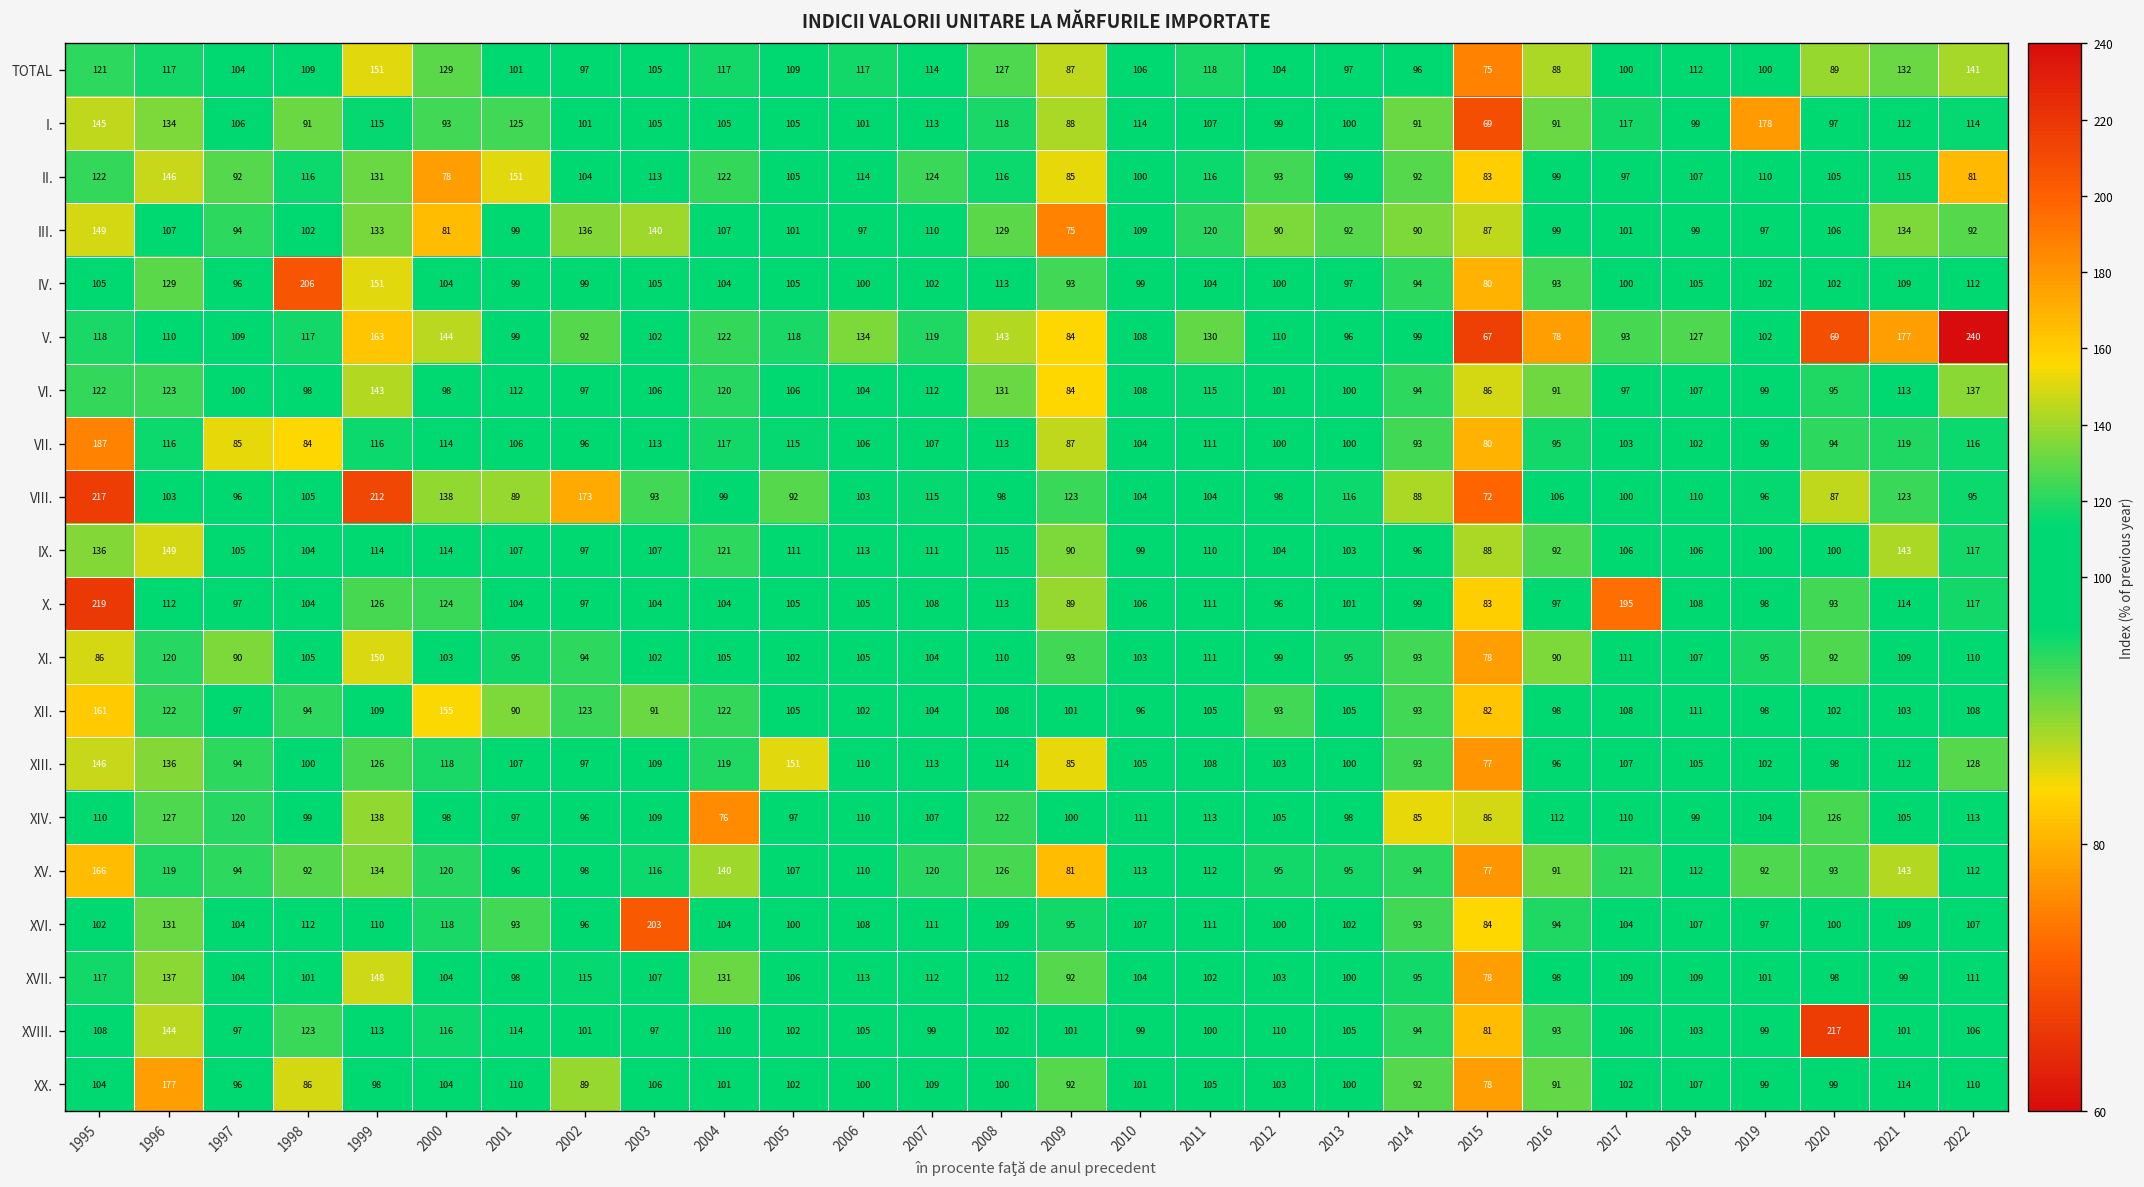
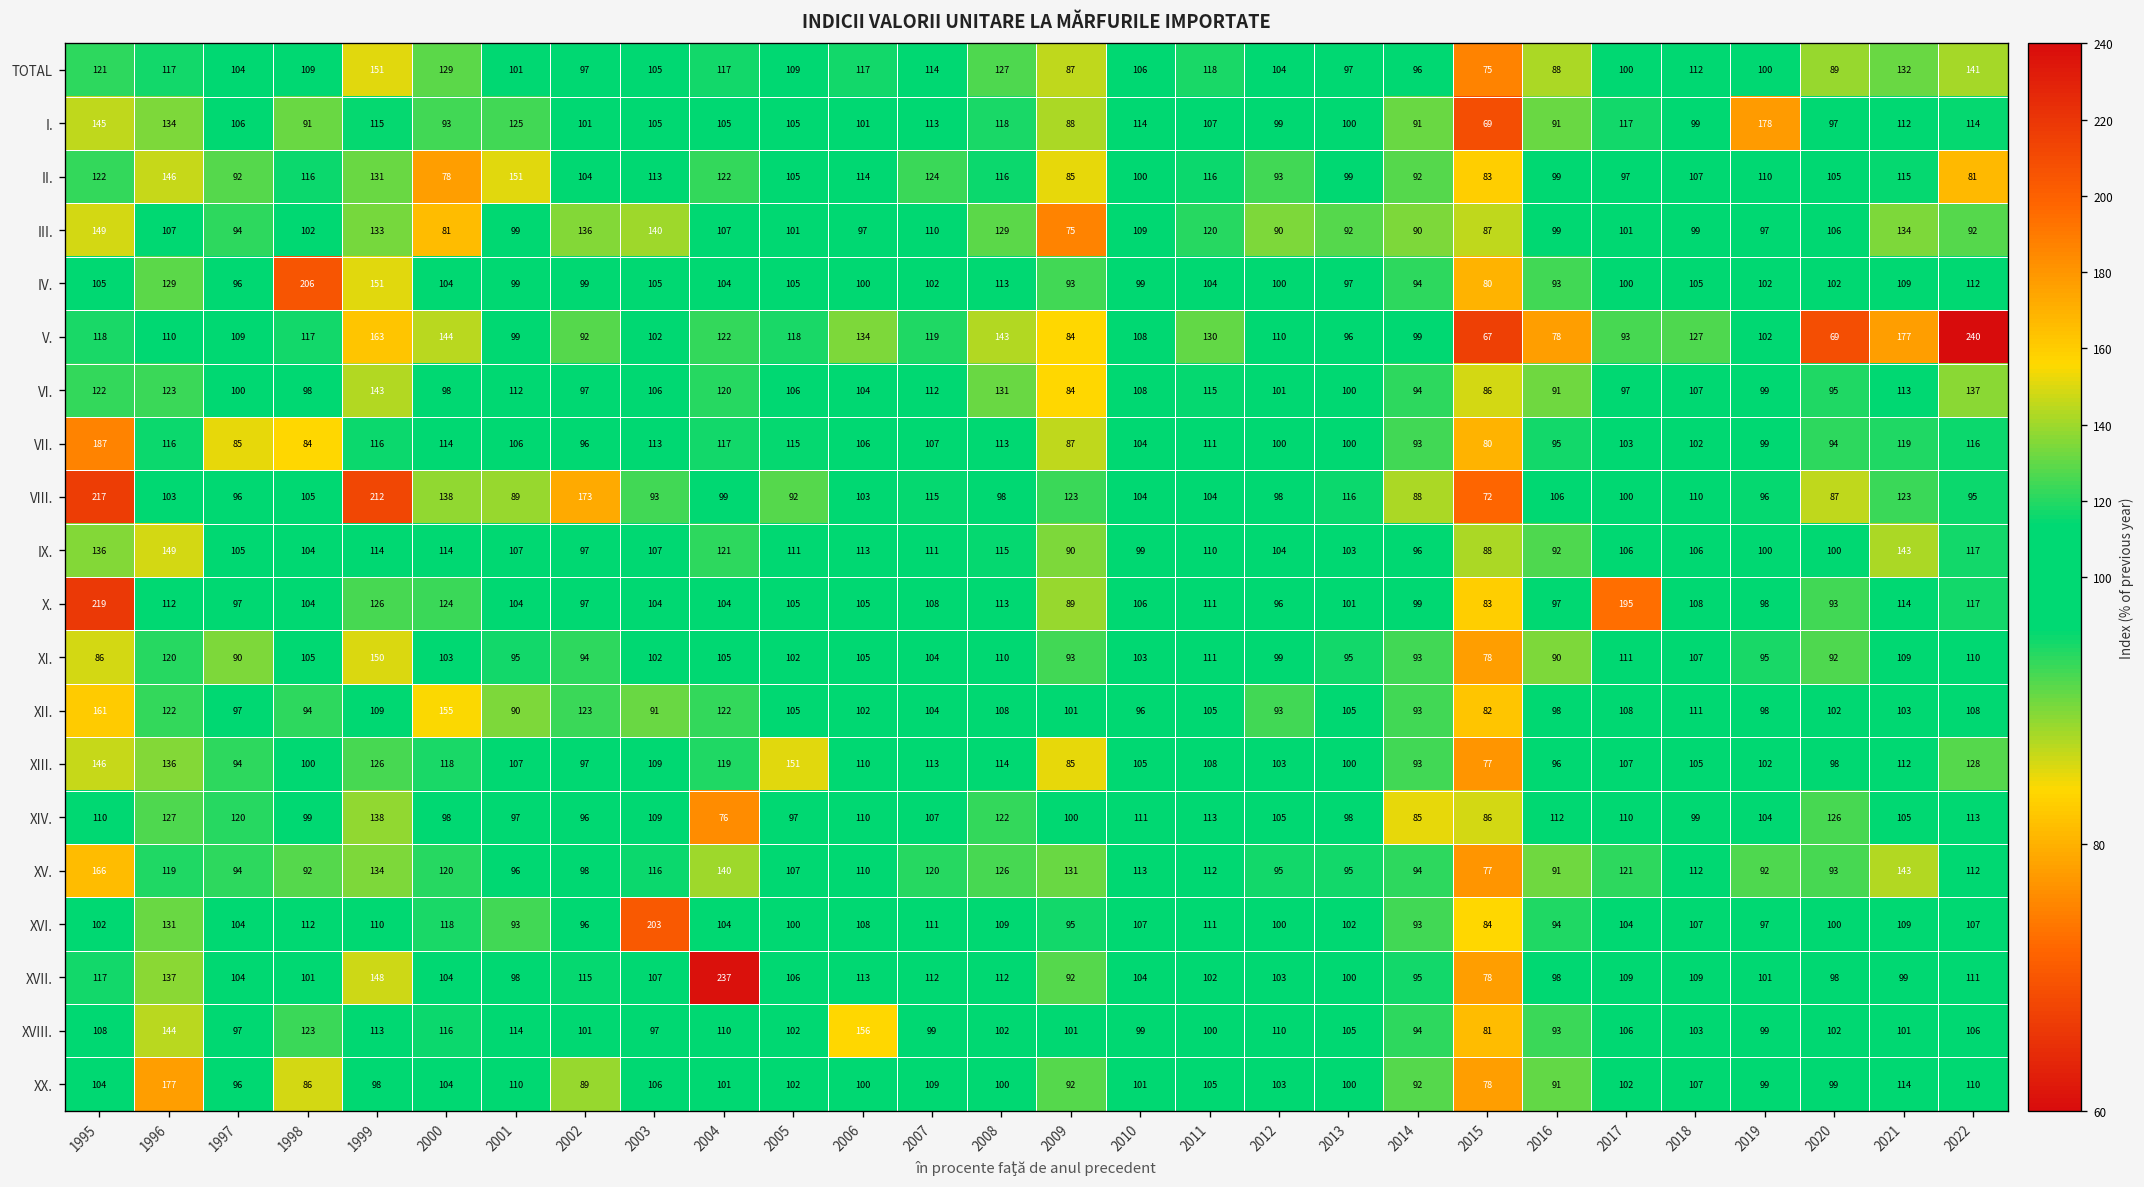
XV., 2009: 81 -> 131
XVII., 2004: 131 -> 237
XVIII., 2006: 105 -> 156
XVIII., 2020: 217 -> 102
